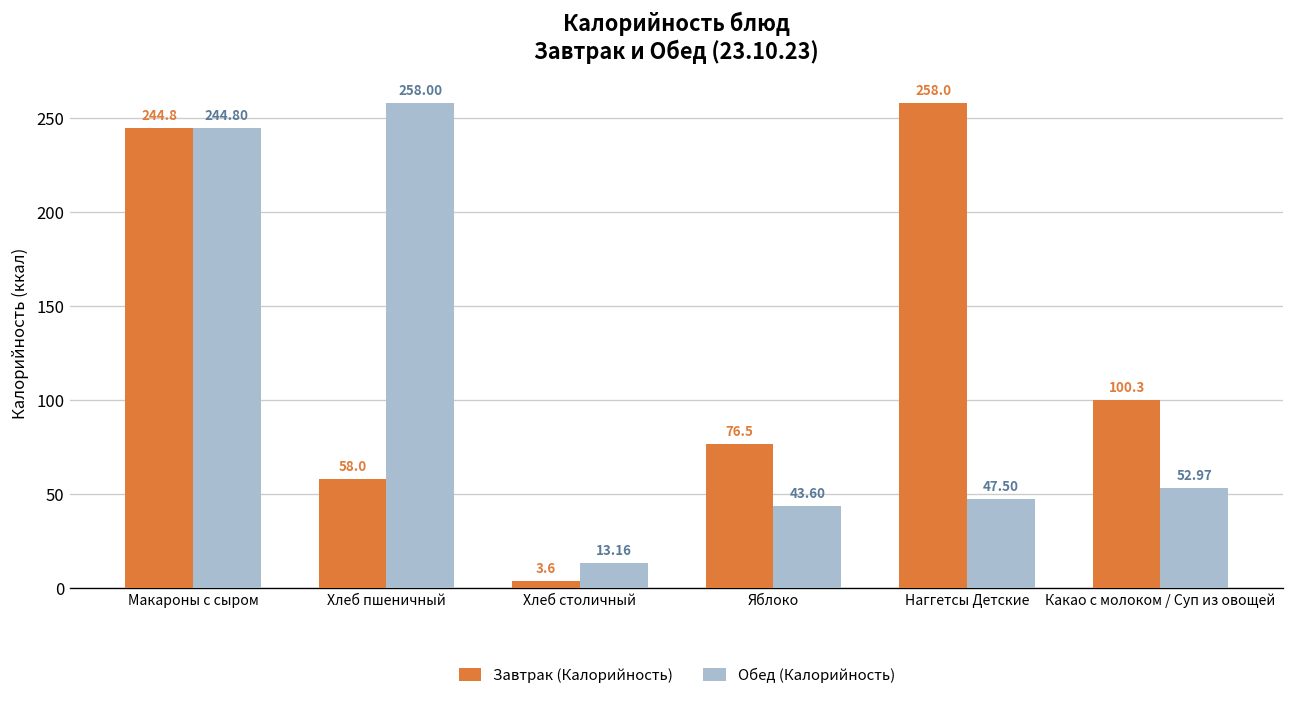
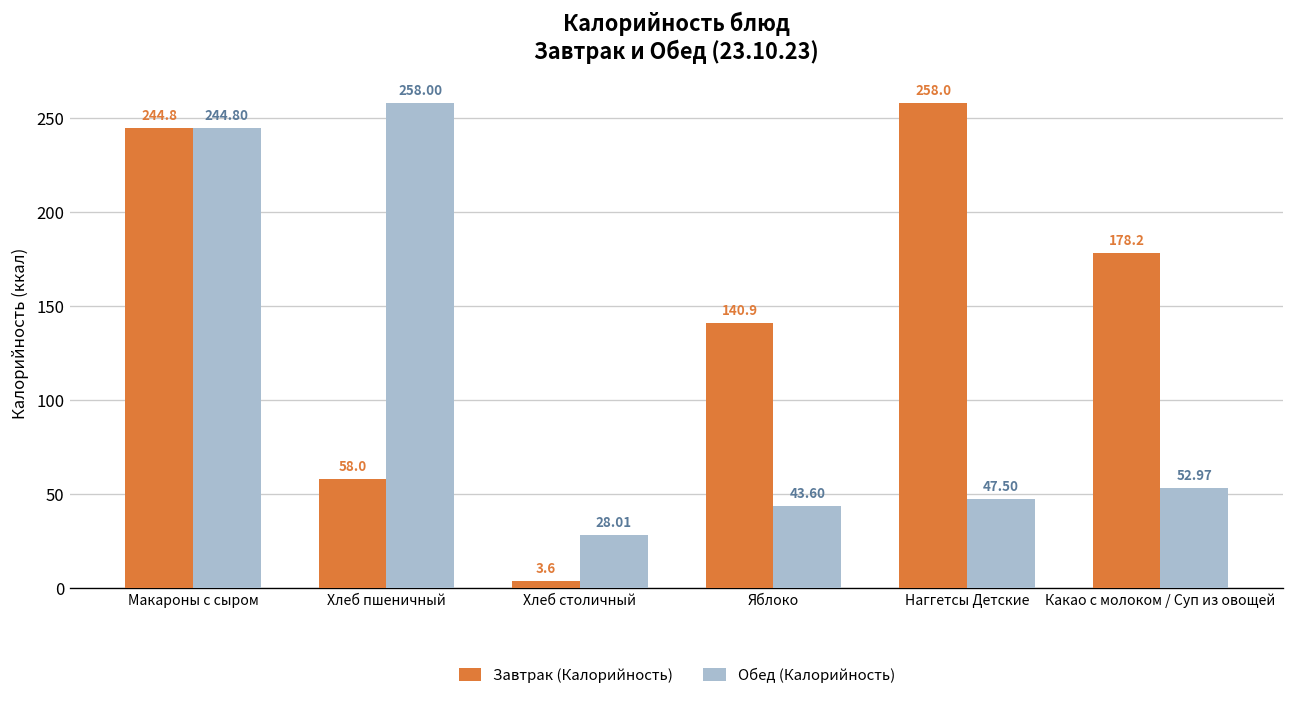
Обед (Калорийность), Хлеб столичный: 13.16 -> 28.01
Завтрак (Калорийность), Яблоко: 76.5 -> 140.9
Завтрак (Калорийность), Какао с молоком / Суп из овощей: 100.3 -> 178.2
